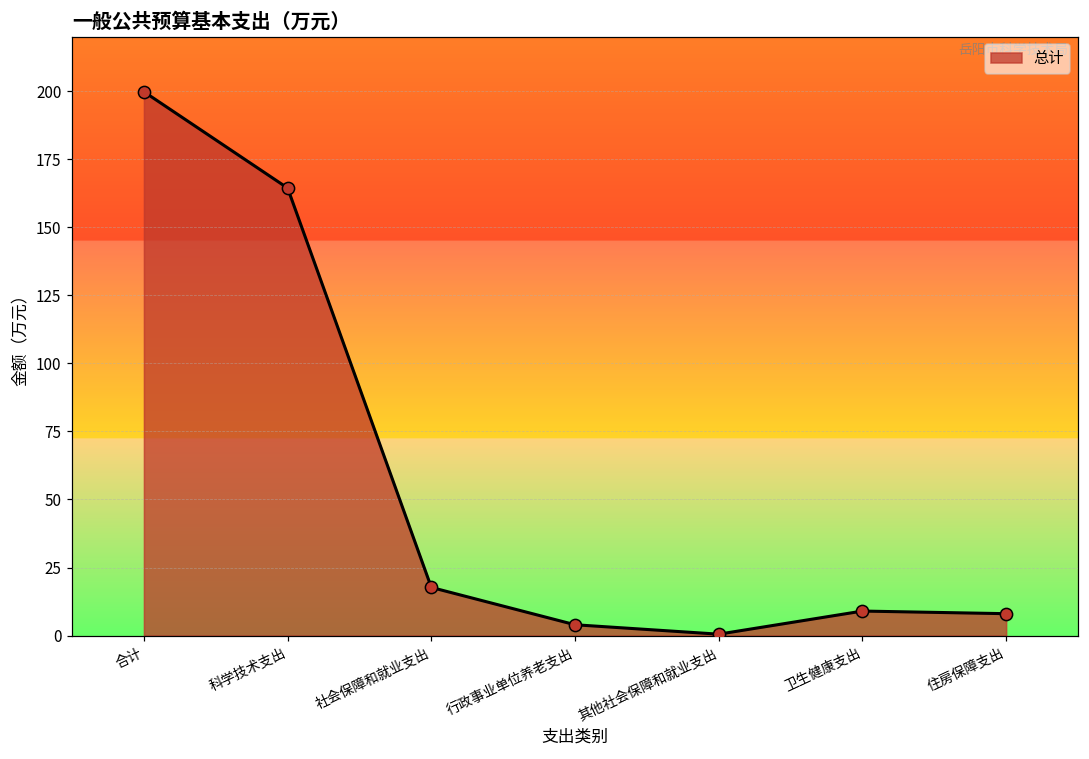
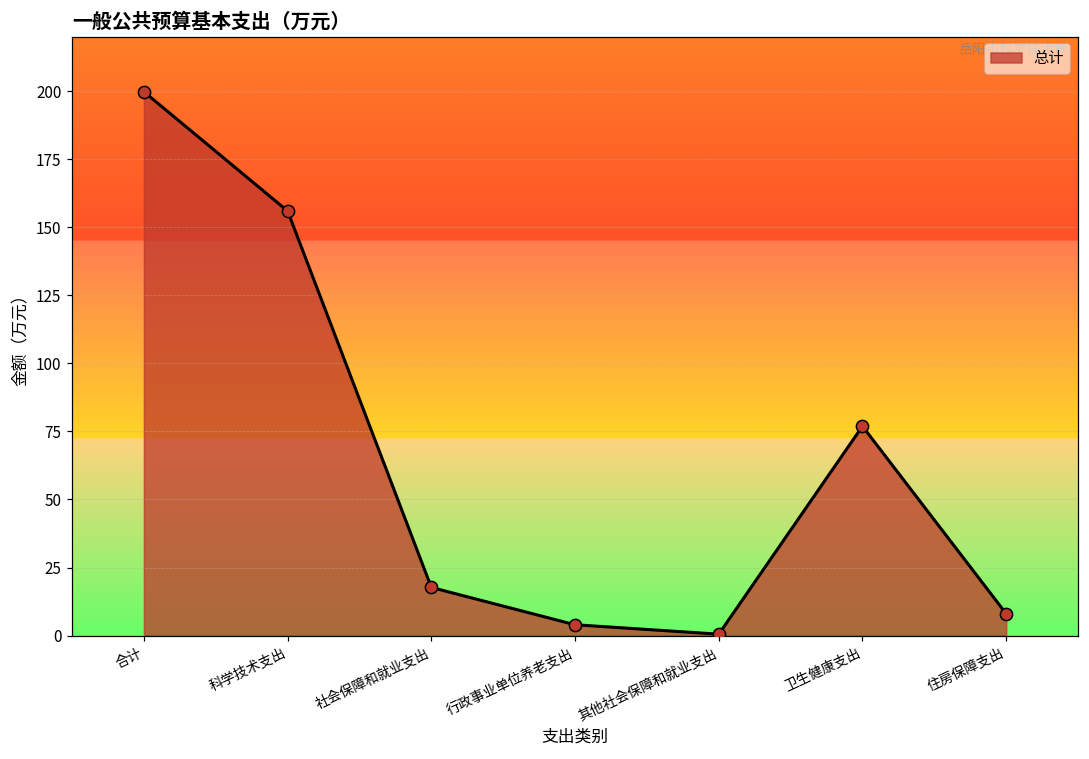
科学技术支出: 164 -> 156
卫生健康支出: 9 -> 77
